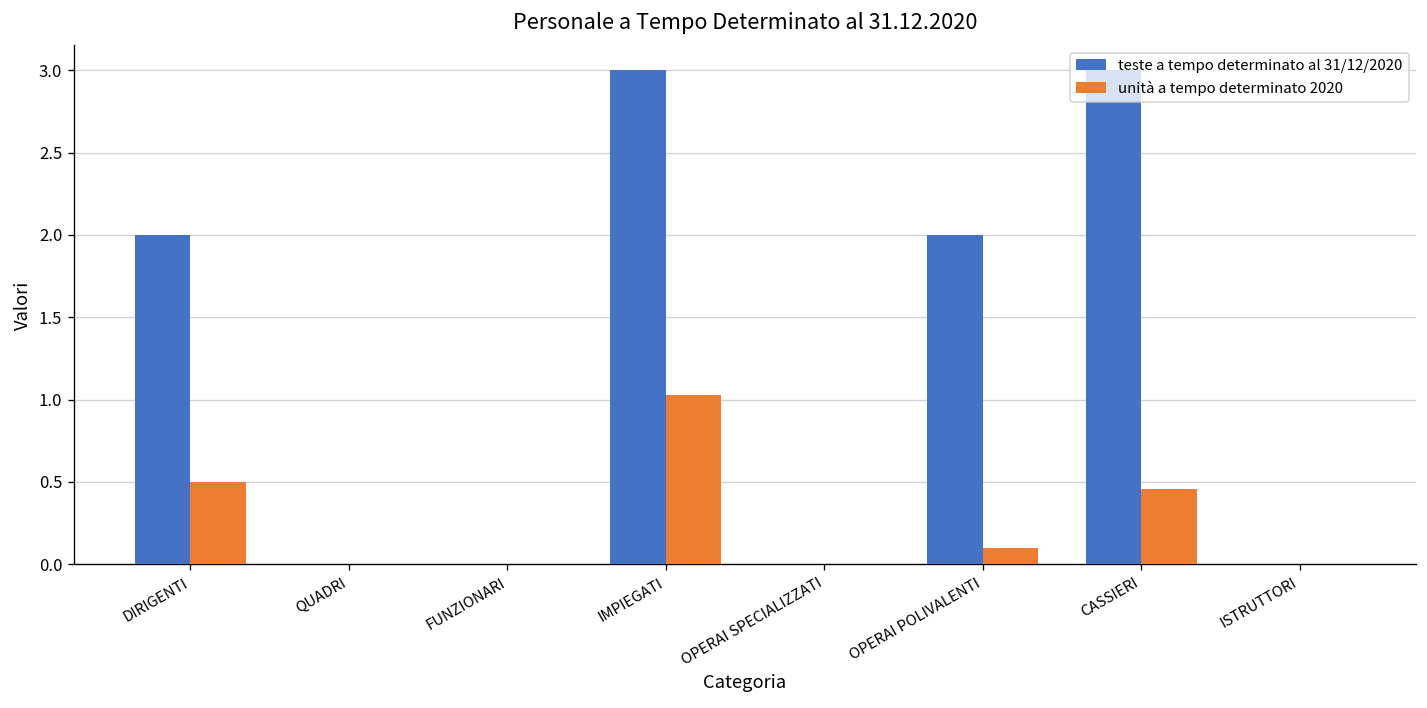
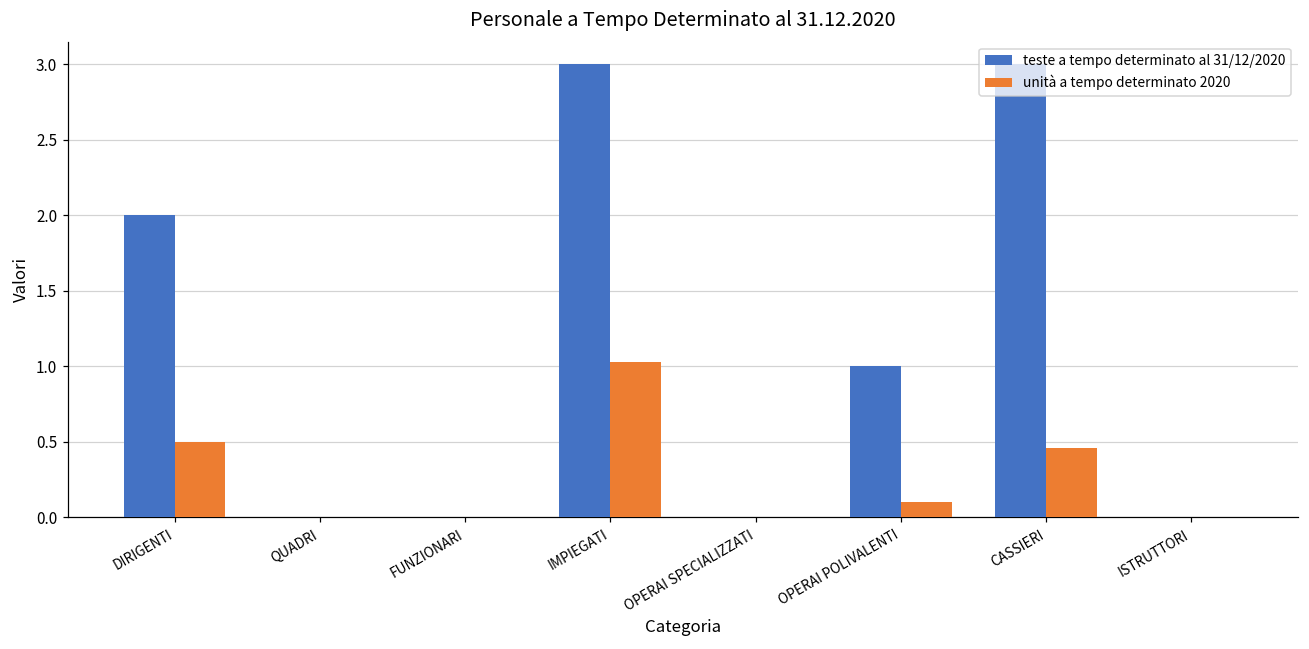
teste a tempo determinato al 31/12/2020, OPERAI POLIVALENTI: 2 -> 1
